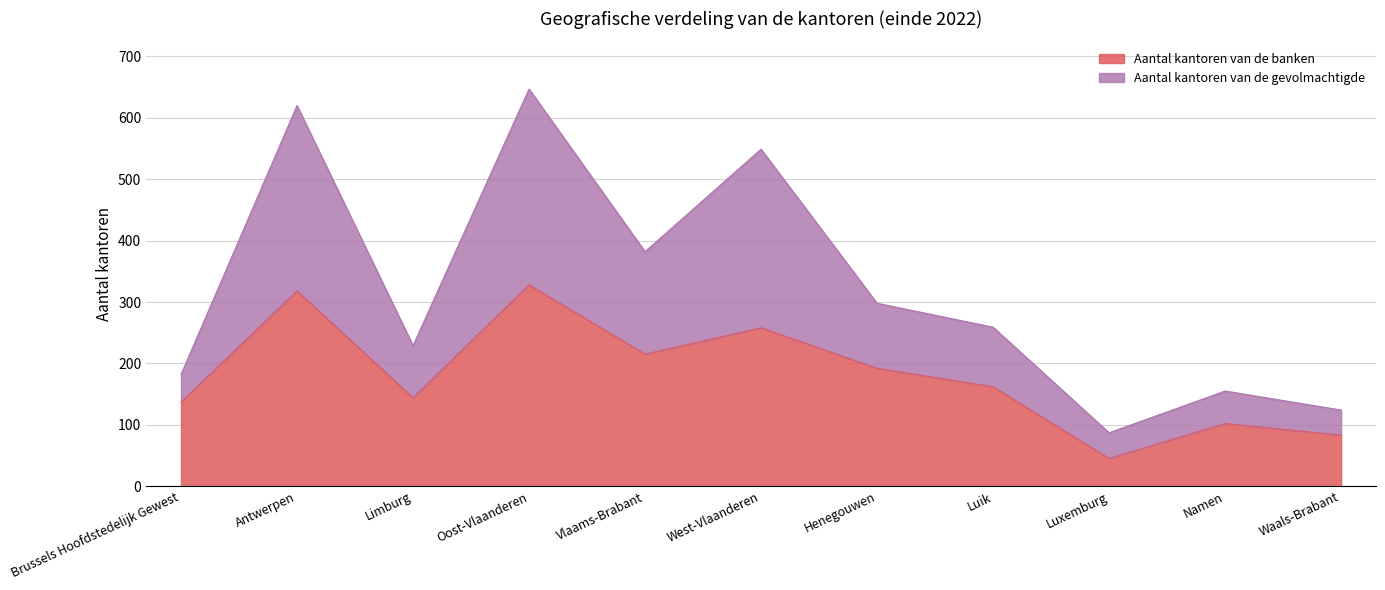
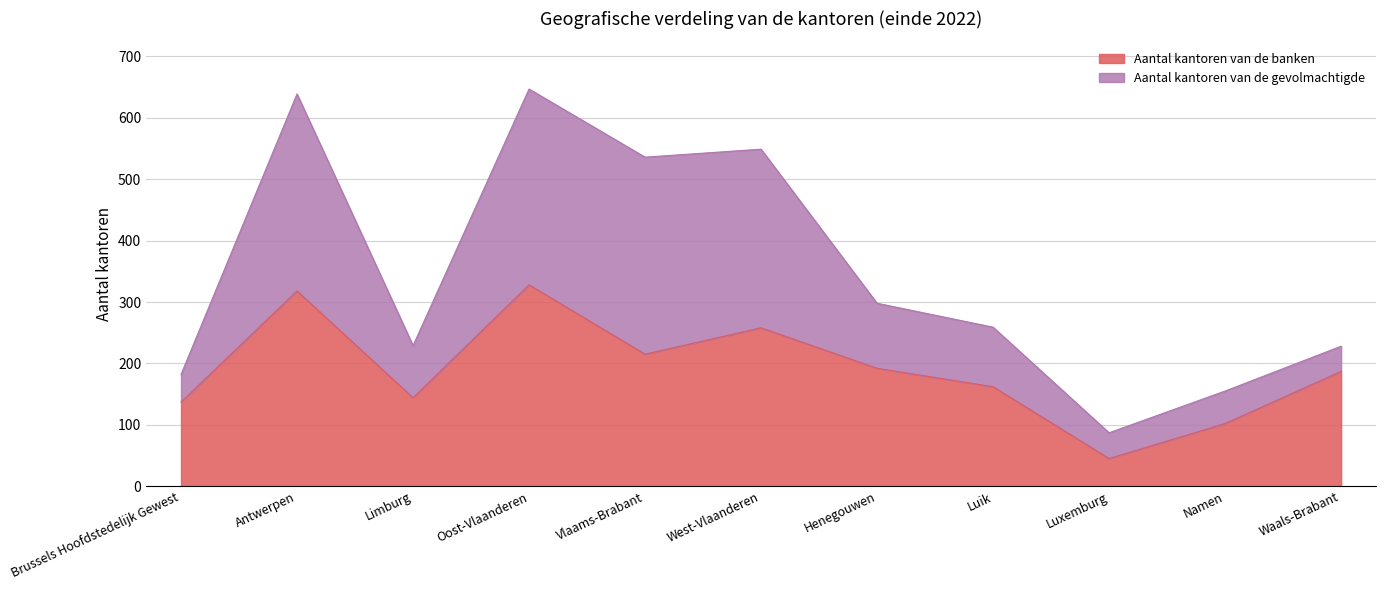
Aantal kantoren van de gevolmachtigde, Antwerpen: 300 -> 320
Aantal kantoren van de gevolmachtigde, Vlaams-Brabant: 170 -> 320
Aantal kantoren van de banken, Waals-Brabant: 80 -> 190
